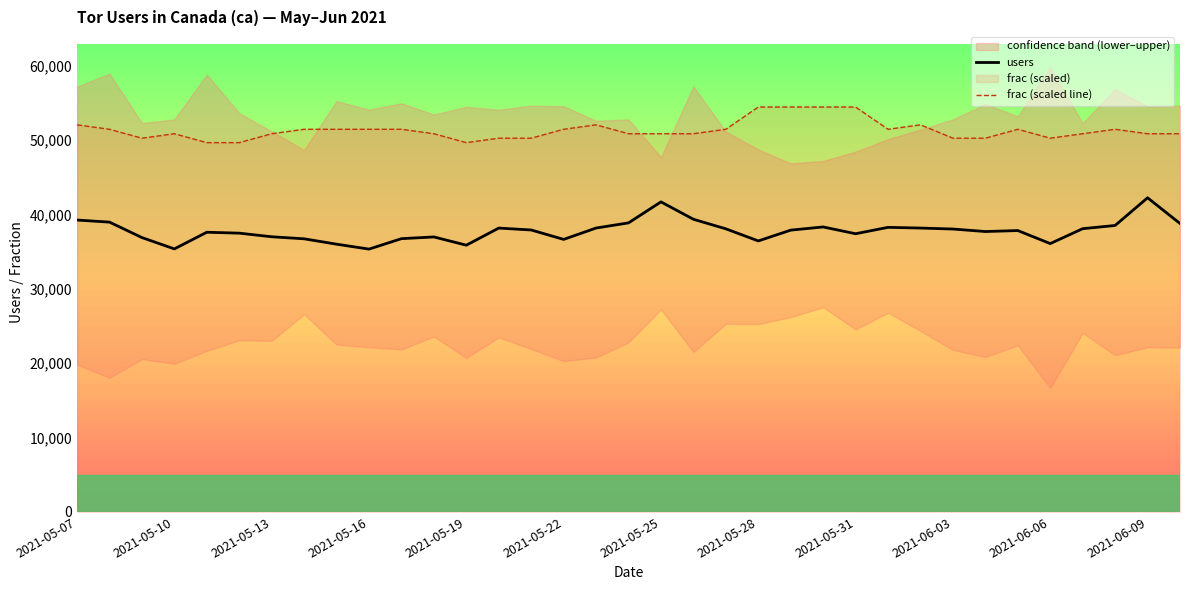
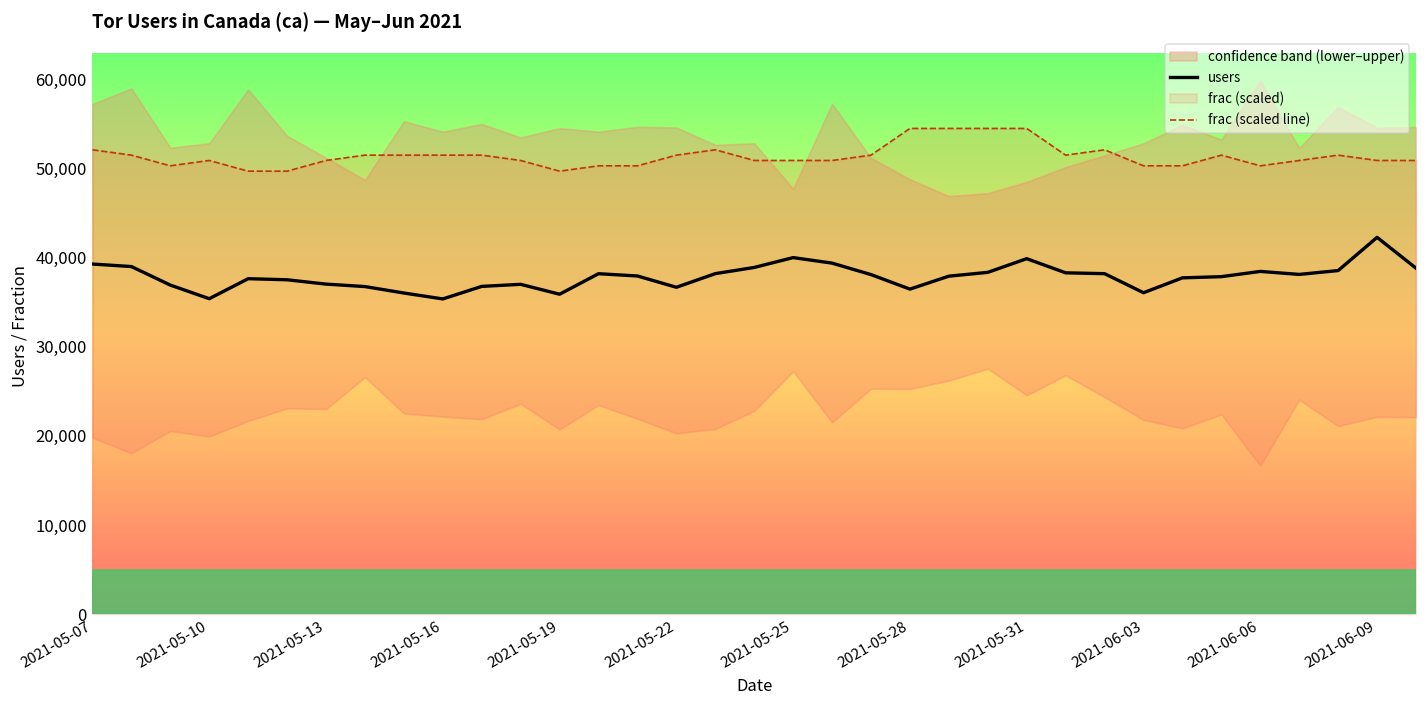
users, 2021-05-25: 42,000 -> 40,000
users, 2021-05-31: 37,000 -> 40,000
users, 2021-06-03: 38,000 -> 36,000
users, 2021-06-06: 36,000 -> 38,000
